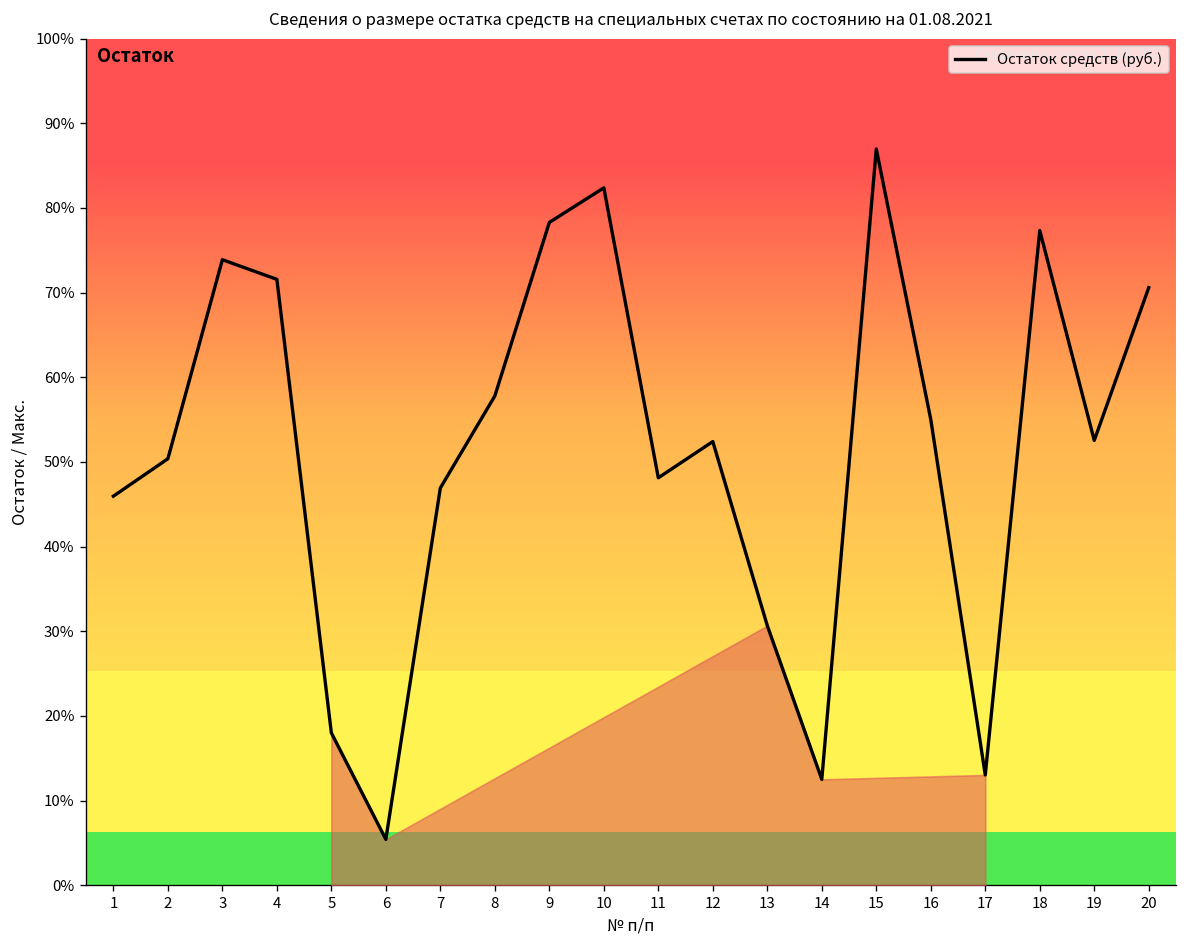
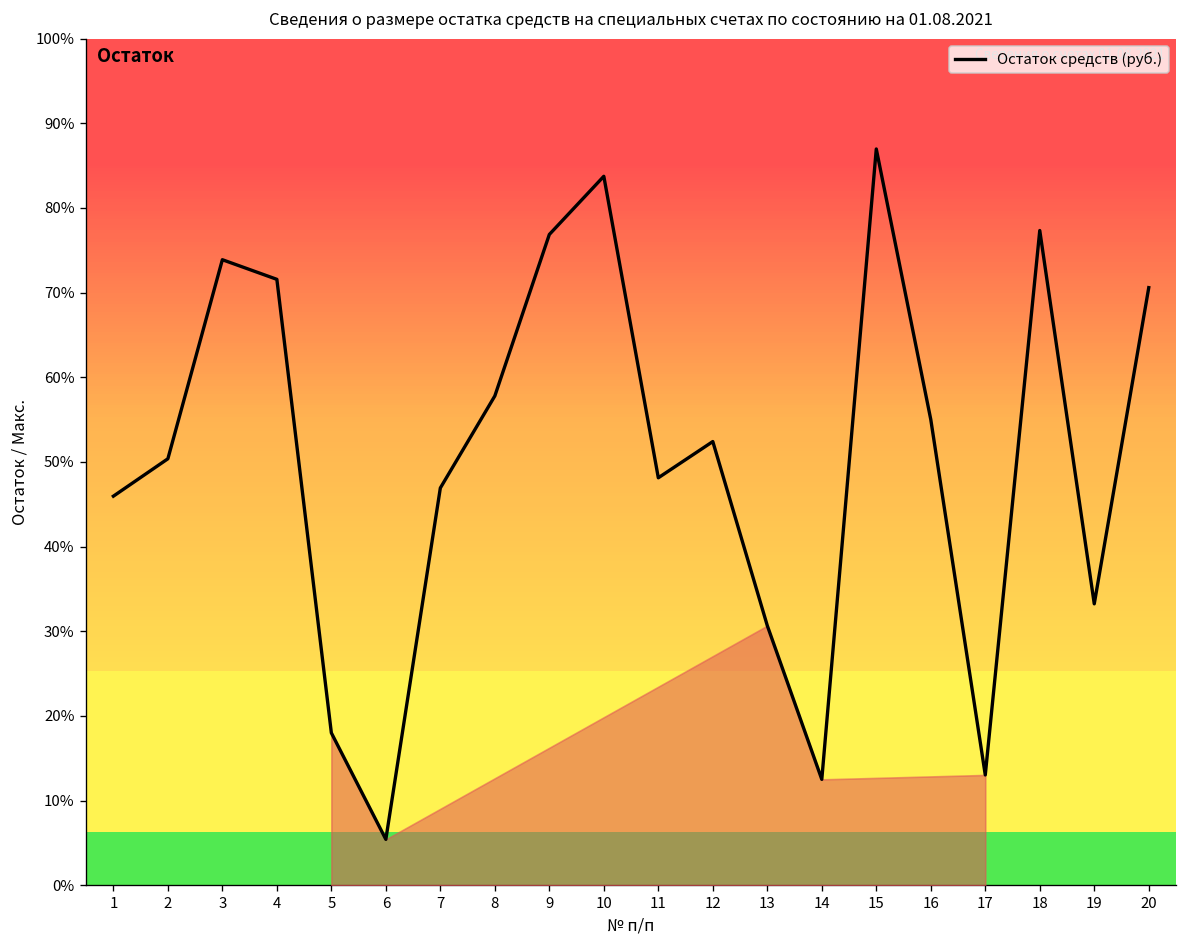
Остаток средств (руб.), 9: 78% -> 77%
Остаток средств (руб.), 10: 82% -> 84%
Остаток средств (руб.), 19: 53% -> 33%
